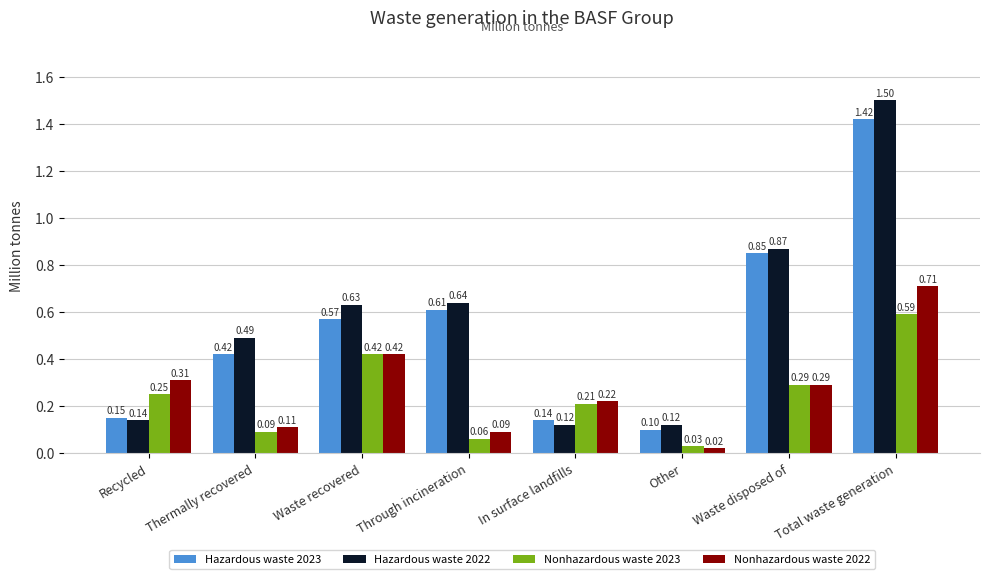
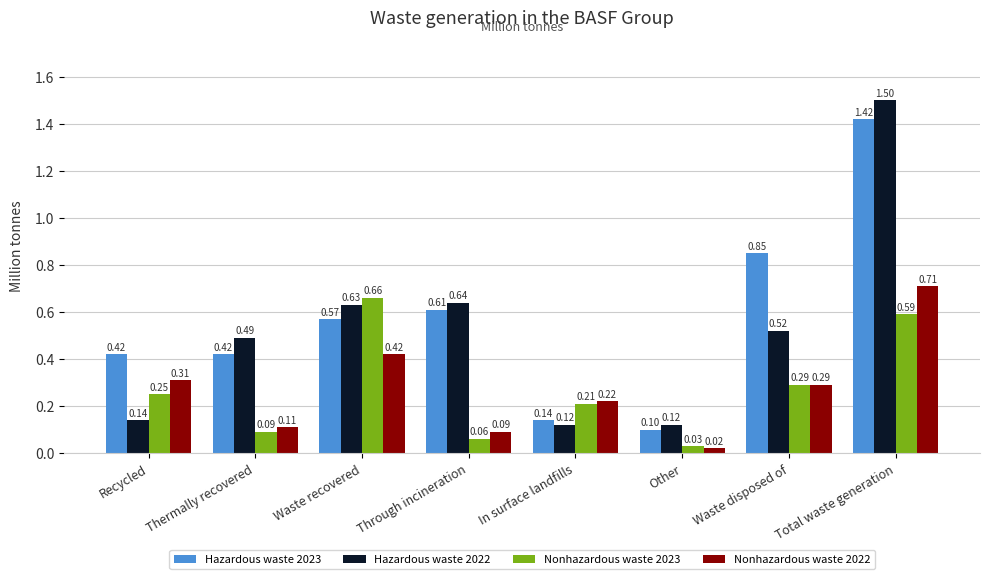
Hazardous waste 2023, Recycled: 0.15 -> 0.42
Nonhazardous waste 2023, Waste recovered: 0.42 -> 0.66
Hazardous waste 2022, Waste disposed of: 0.87 -> 0.52
